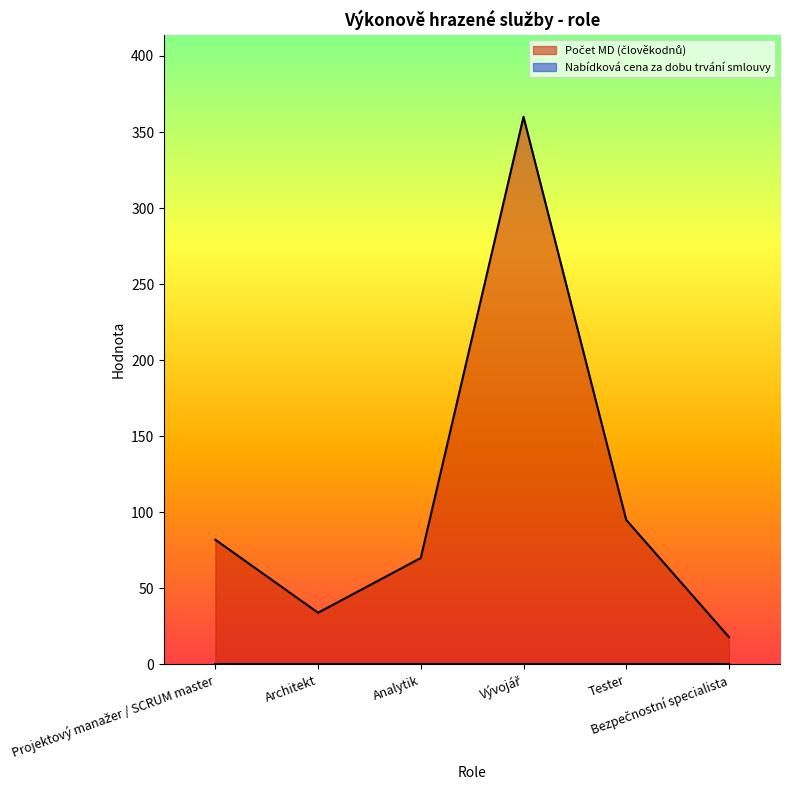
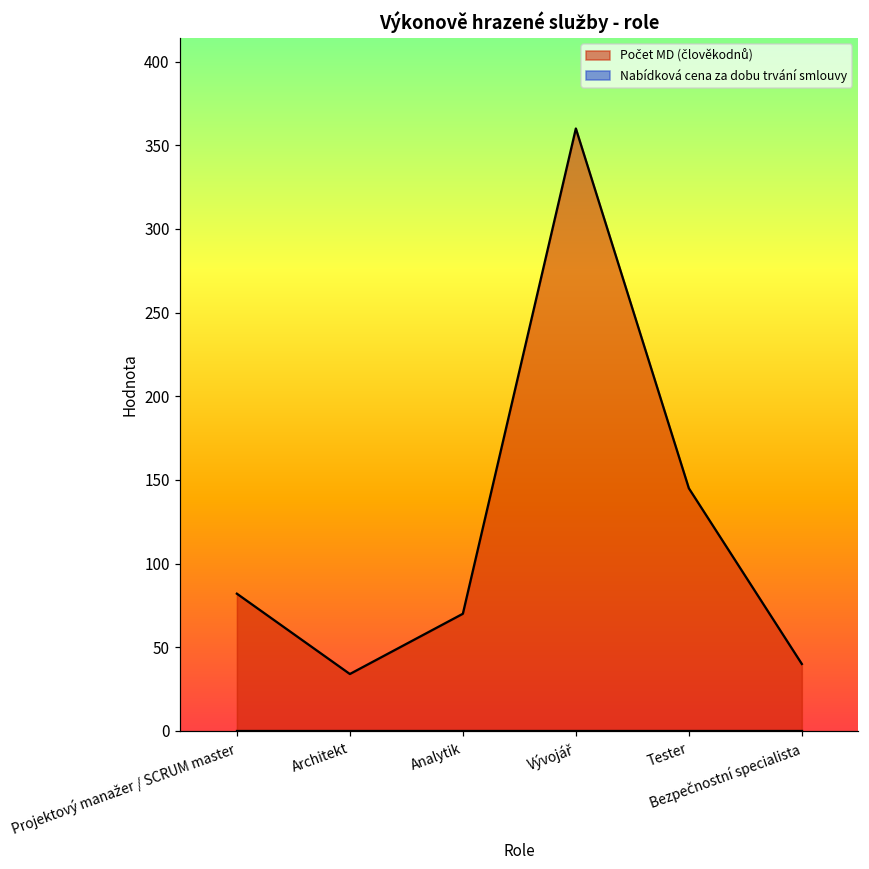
Počet MD (člověkodnů), Tester: 95 -> 145
Počet MD (člověkodnů), Bezpečnostní specialista: 18 -> 40
